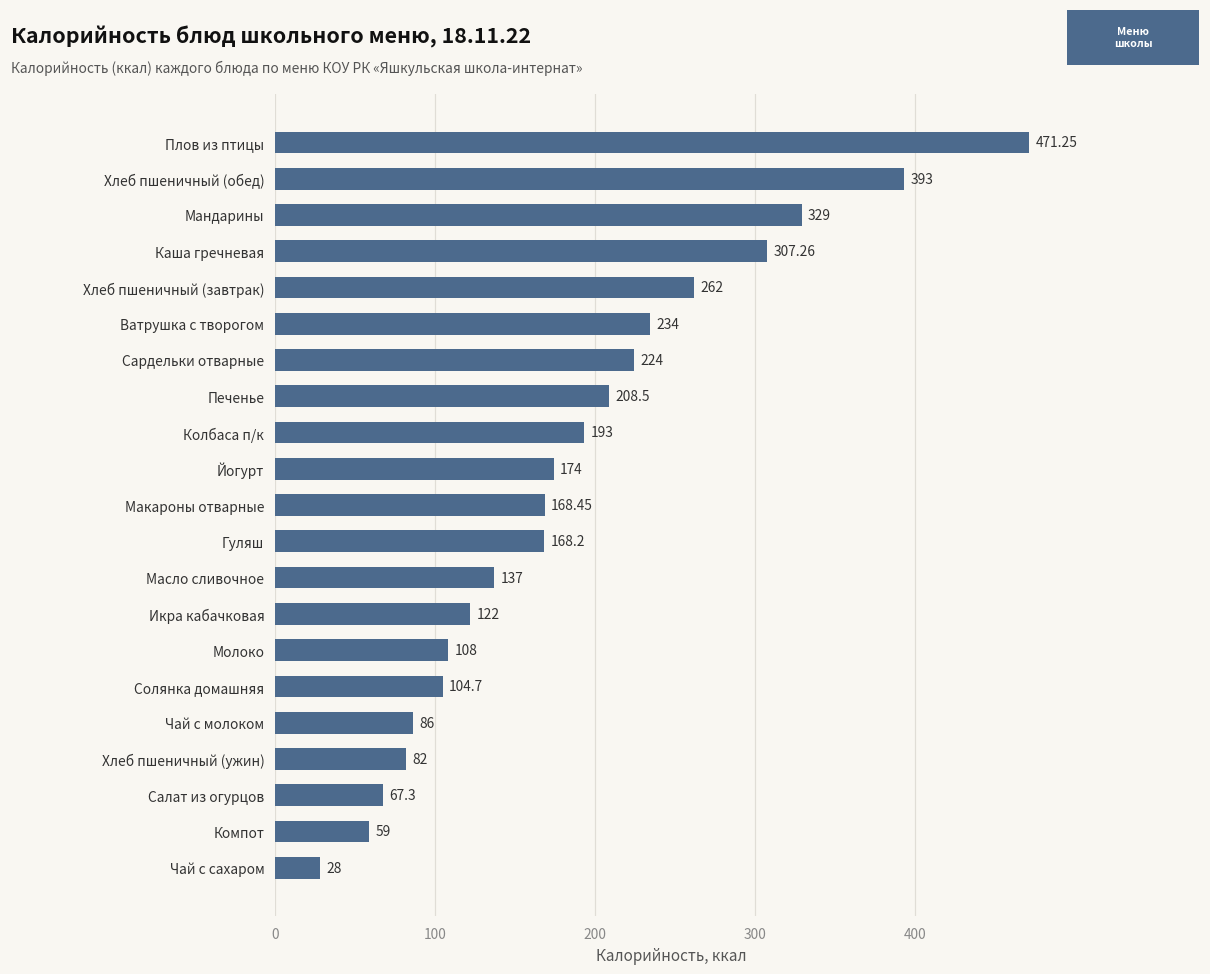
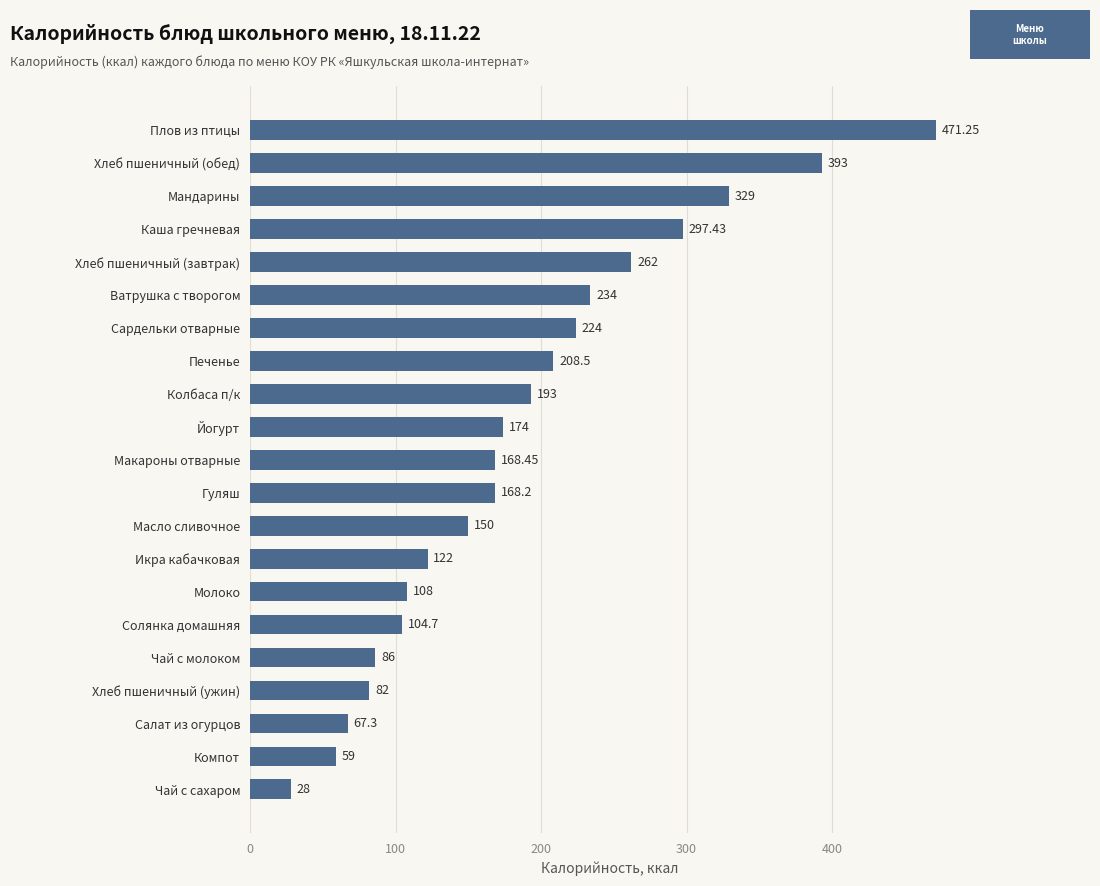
Каша гречневая: 307.26 -> 297.43
Масло сливочное: 137 -> 150
